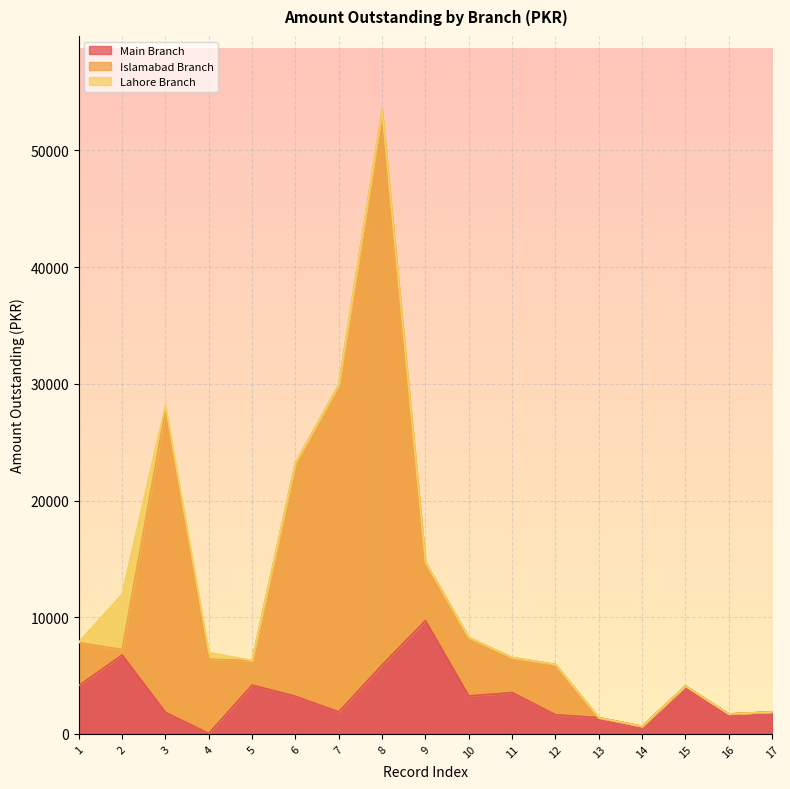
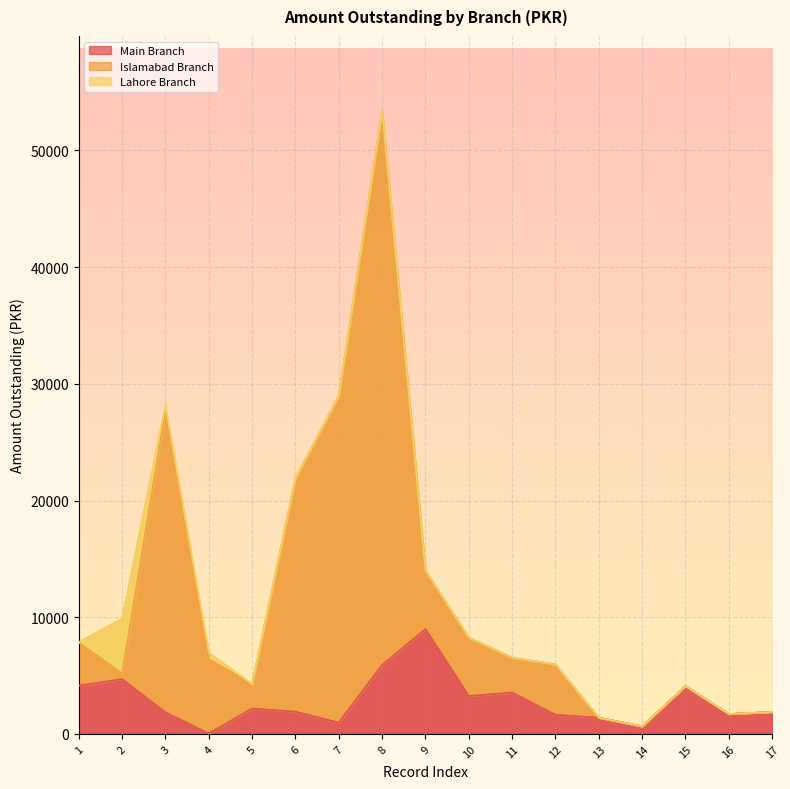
Main Branch, 2: 6800 -> 4700
Main Branch, 5: 4200 -> 2200
Main Branch, 6: 3200 -> 1900
Main Branch, 7: 1900 -> 1000
Main Branch, 9: 9700 -> 9000
